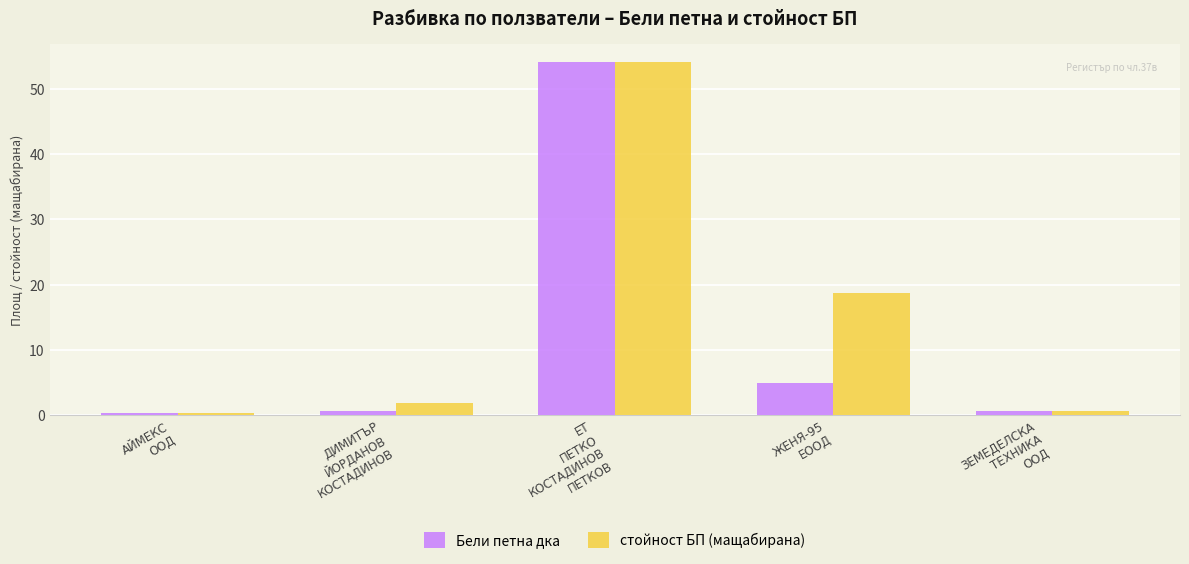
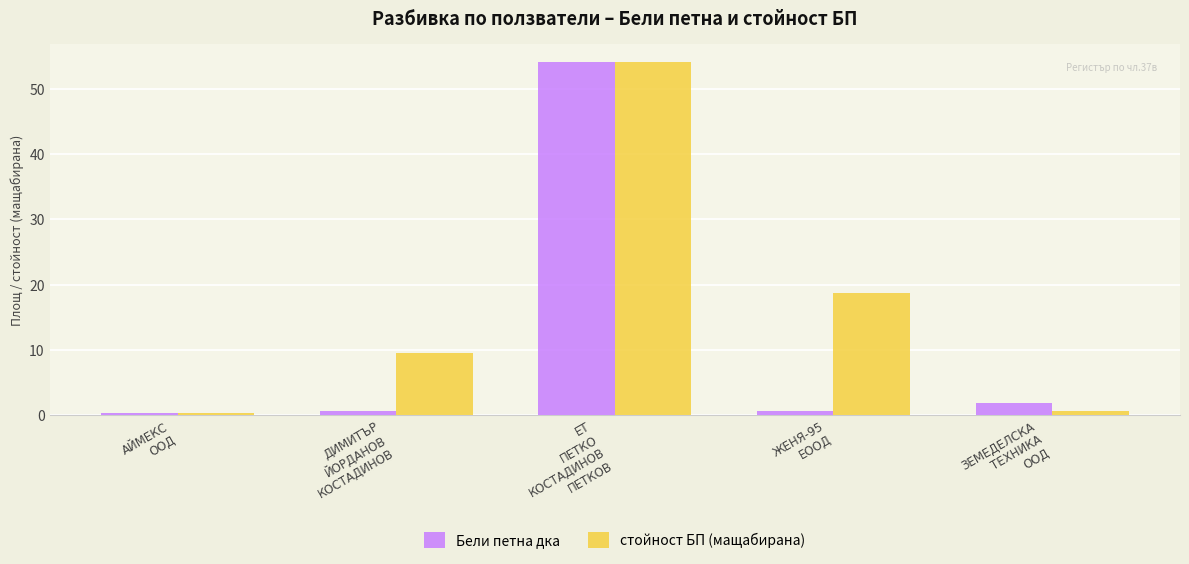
стойност БП (мащабирана), ДИМИТЪР ЙОРДАНОВ КОСТАДИНОВ: 2 -> 10
Бели петна дка, ЖЕНЯ-95 ЕООД: 5 -> 1
Бели петна дка, ЗЕМЕДЕЛСКА ТЕХНИКА ООД: 1 -> 2
